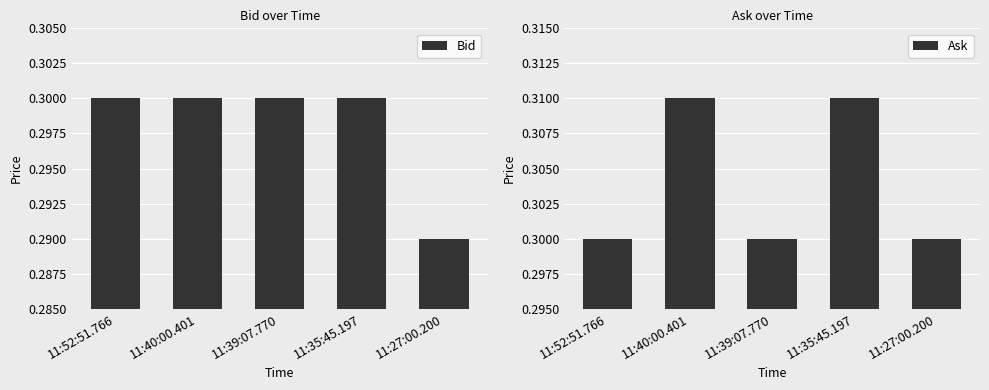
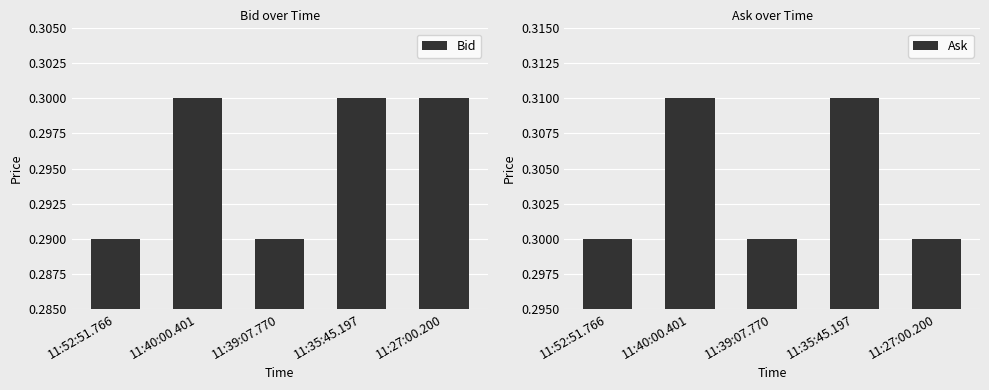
Bid over Time, 11:52:51.766: 0.30 -> 0.29
Bid over Time, 11:39:07.770: 0.30 -> 0.29
Bid over Time, 11:27:00.200: 0.29 -> 0.30
